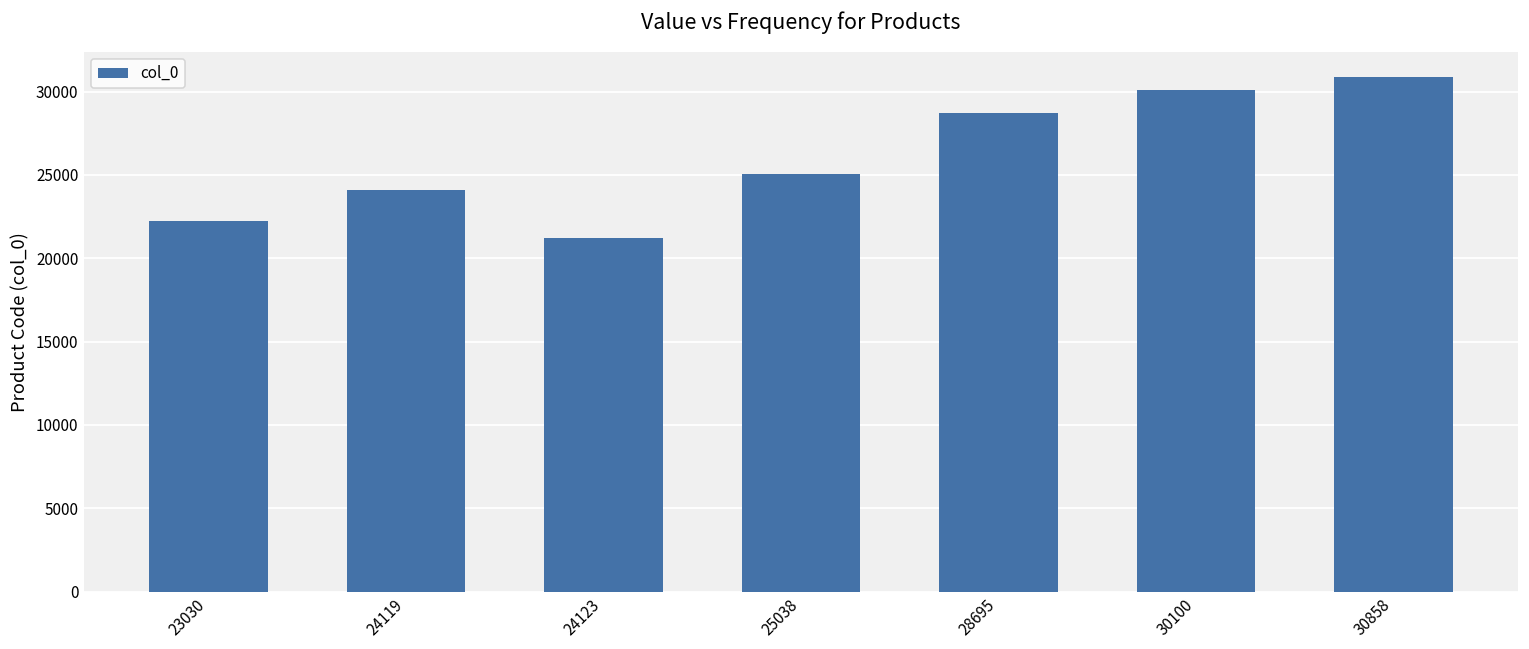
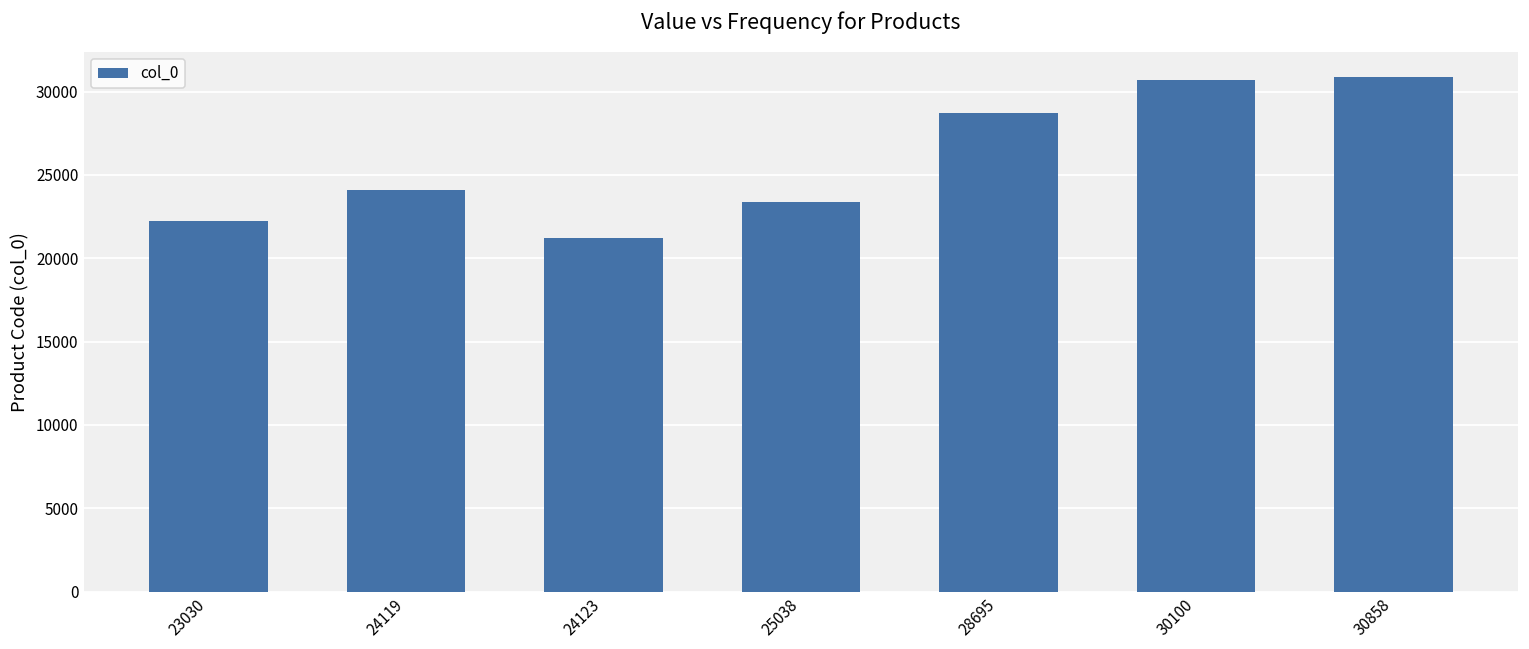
25038: 25000 -> 23400
30100: 30100 -> 30700
